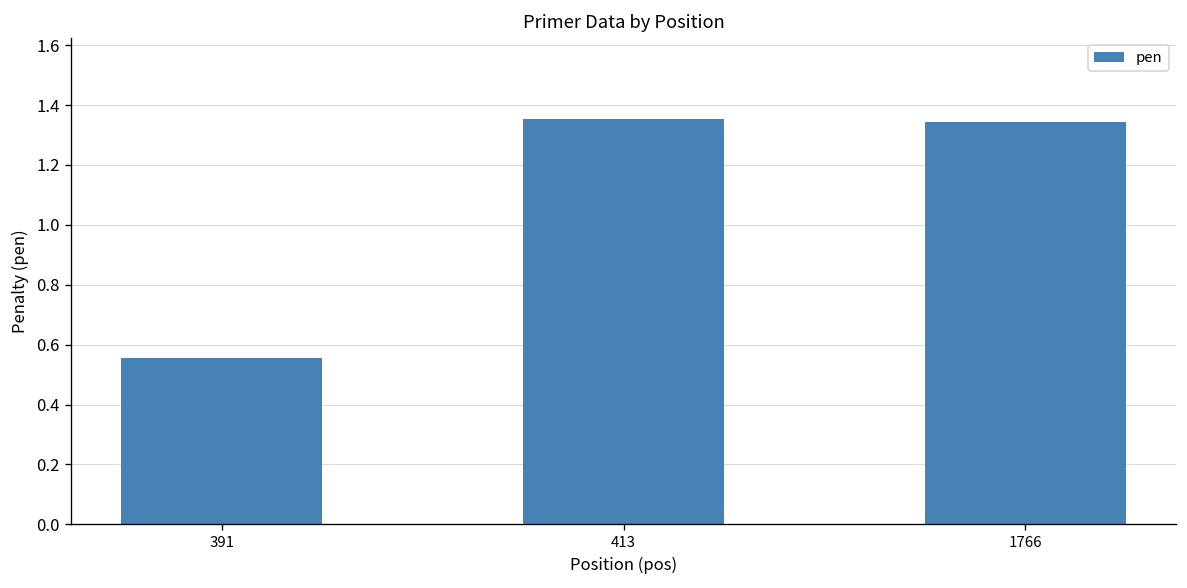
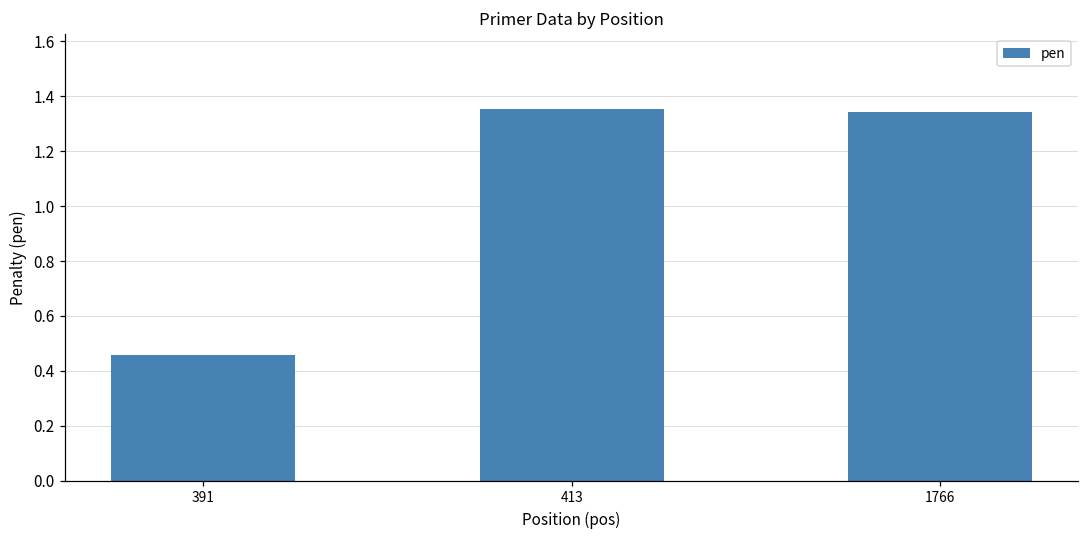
391: 0.56 -> 0.46
